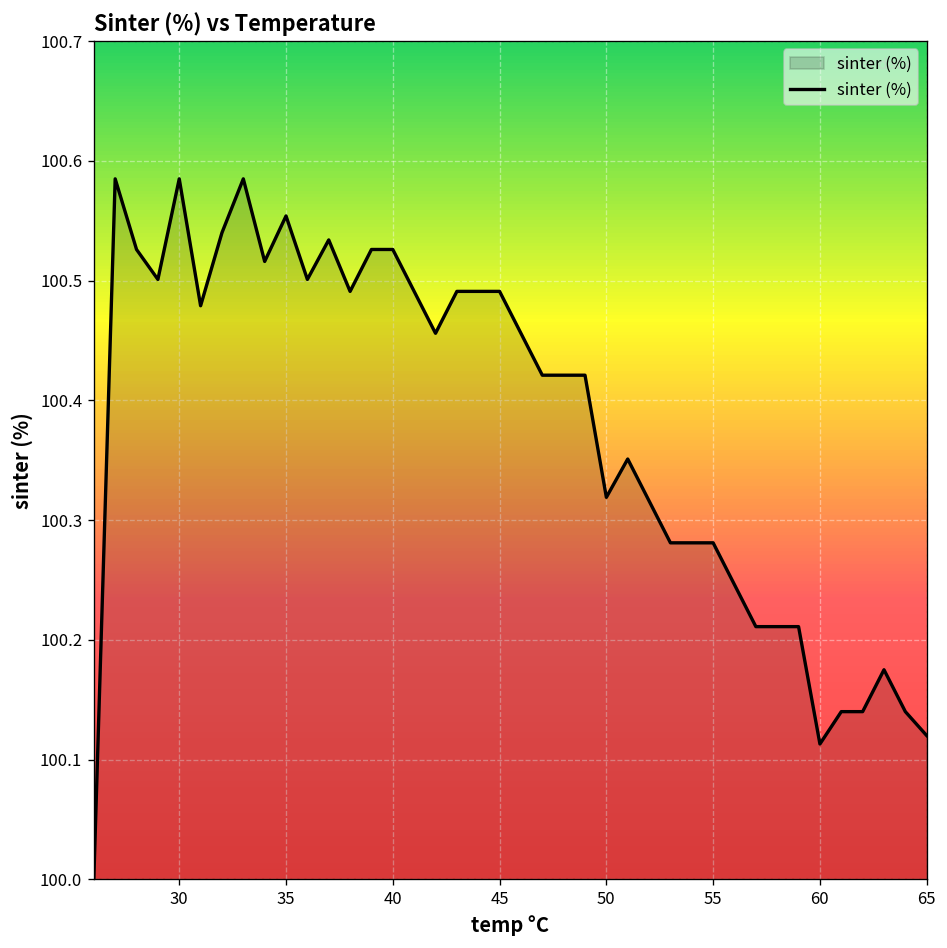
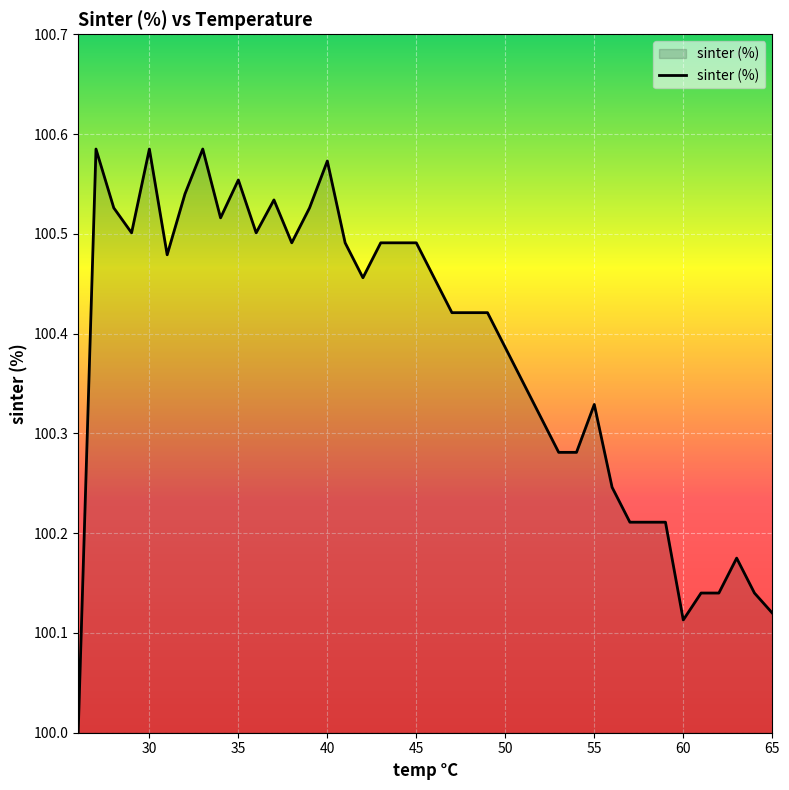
40: 100.53 -> 100.57
50: 100.32 -> 100.39
55: 100.28 -> 100.33
